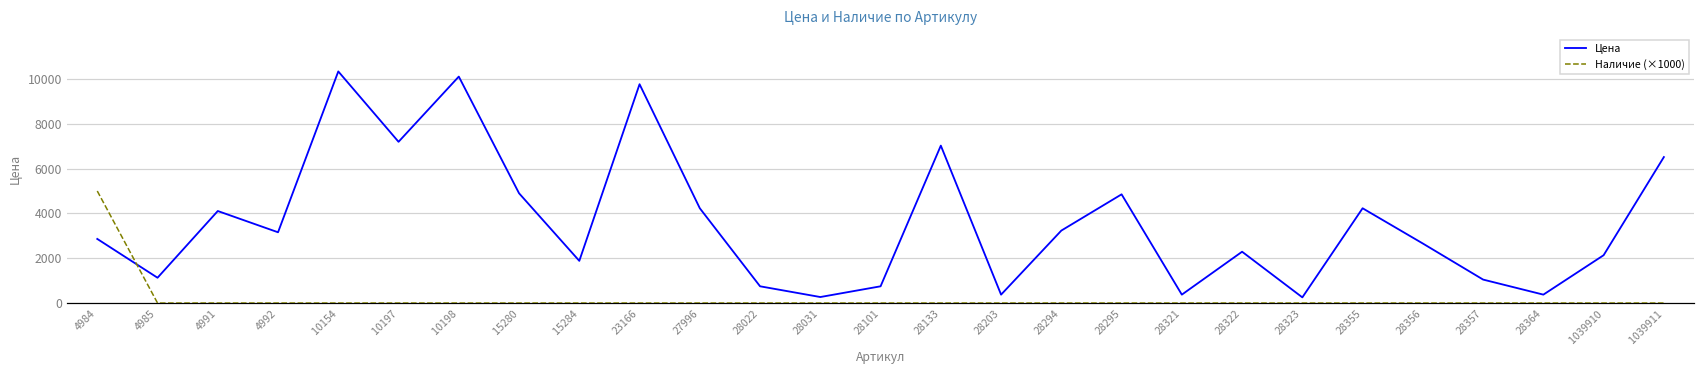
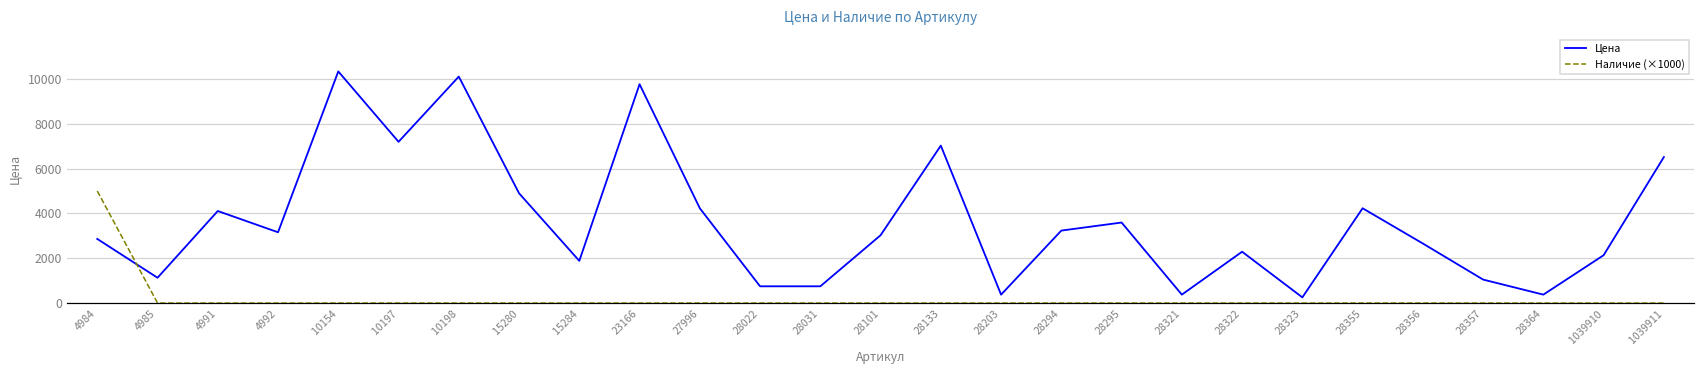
Цена, 28031: 300 -> 700
Цена, 28101: 700 -> 3000
Цена, 28295: 4900 -> 3600
